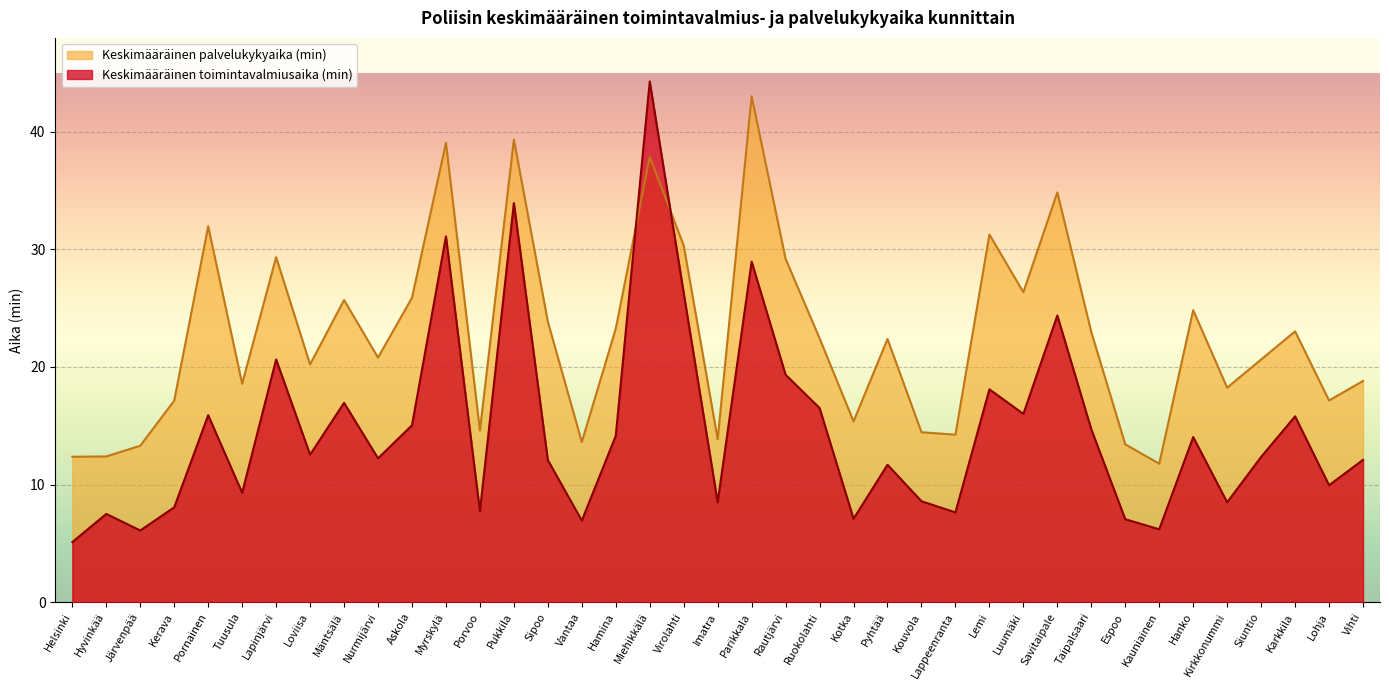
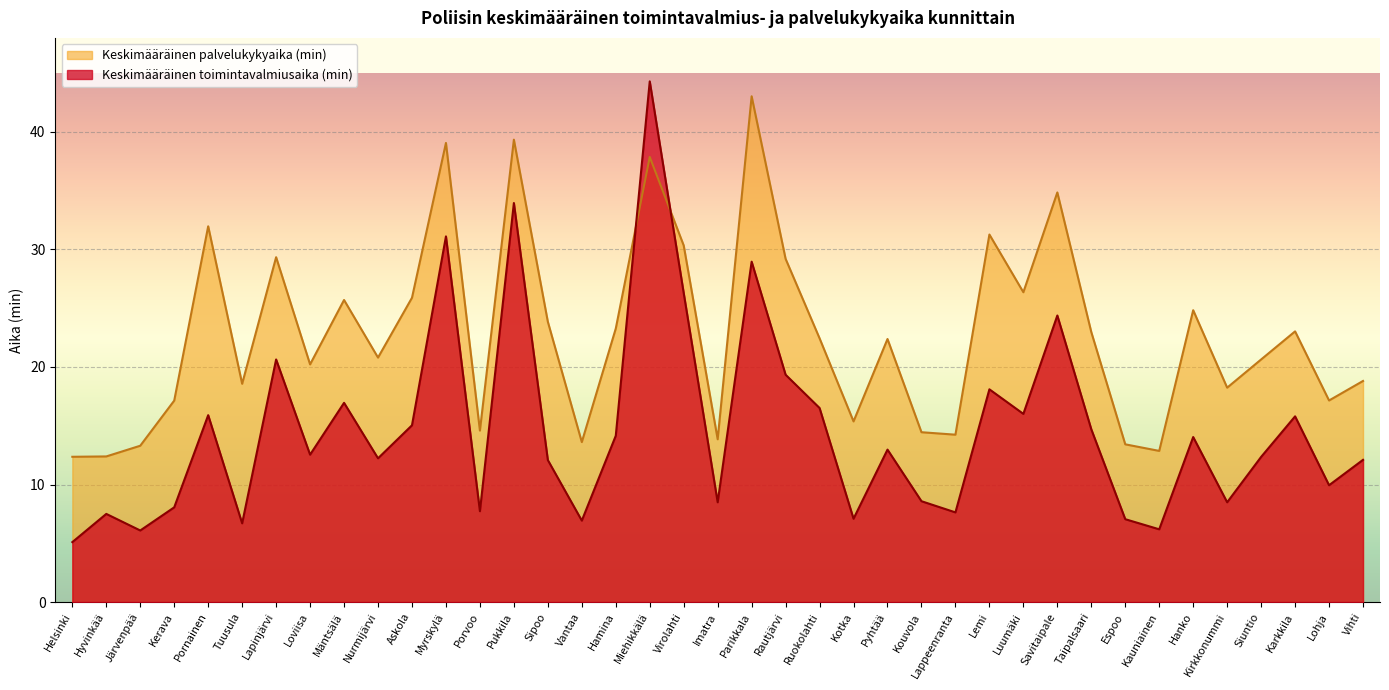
Keskimääräinen toimintavalmiusaika (min), Tuusula: 9.3 -> 6.7
Keskimääräinen toimintavalmiusaika (min), Pyhtää: 11.7 -> 13.0
Keskimääräinen palvelukykyaika (min), Kauniainen: 11.8 -> 12.9
